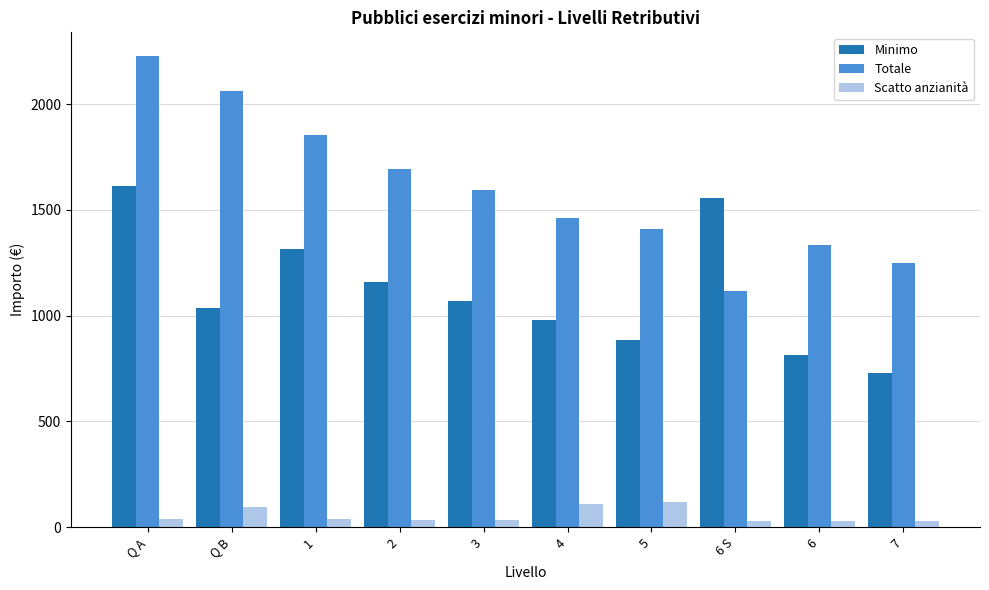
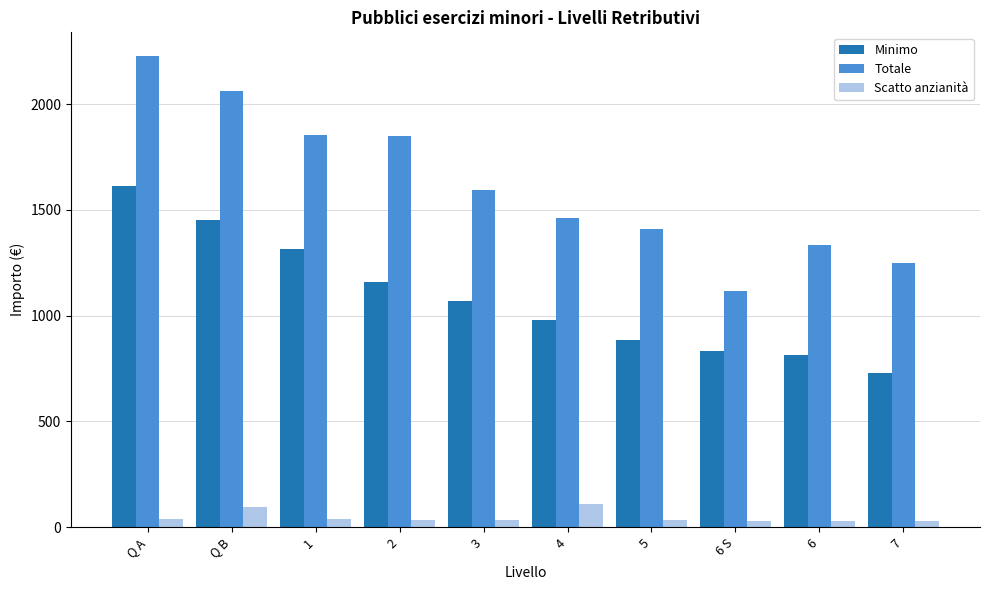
Minimo, Q B: 1040 -> 1450
Totale, 2: 1690 -> 1850
Scatto anzianità, 5: 120 -> 30
Minimo, 6 S: 1560 -> 830
